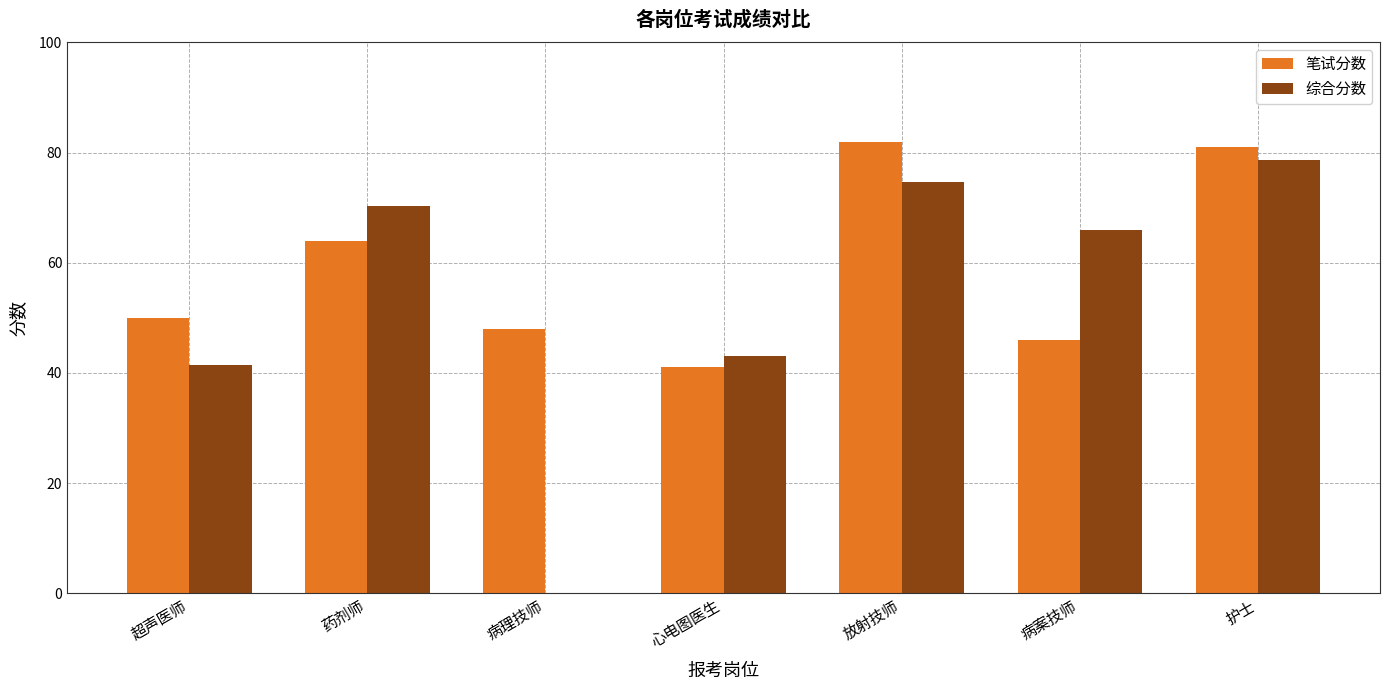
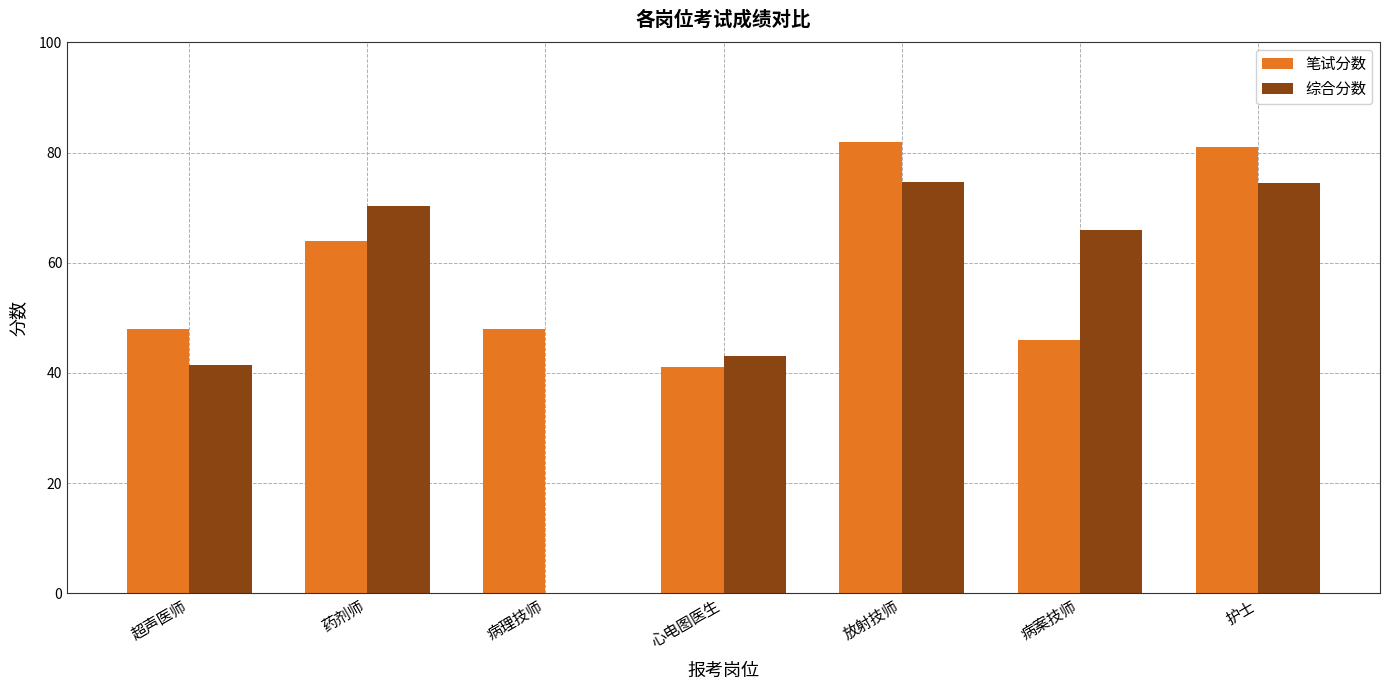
笔试分数, 超声医师: 50 -> 48
综合分数, 护士: 79 -> 74
